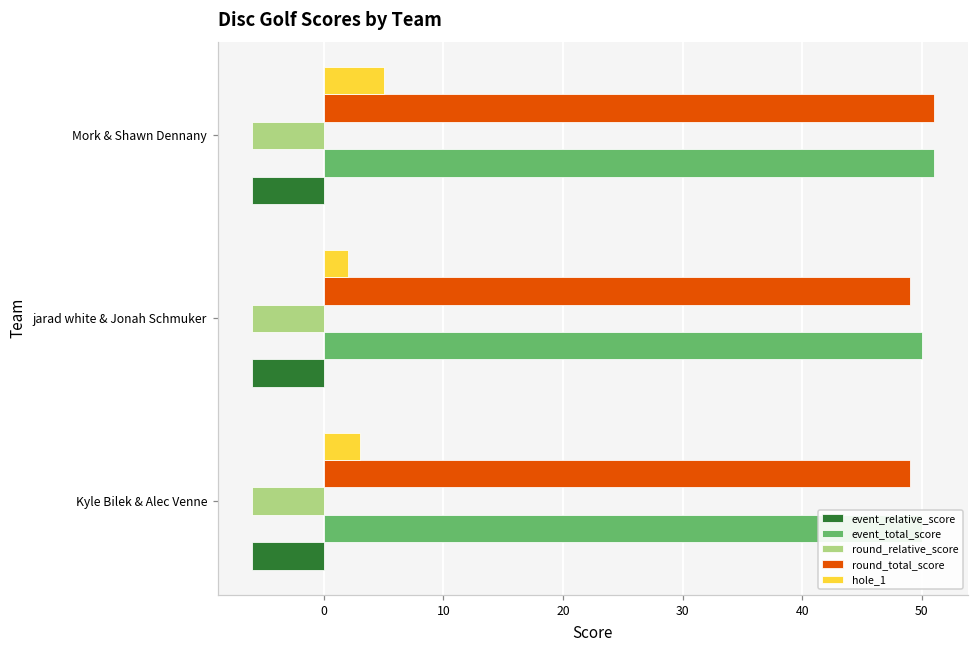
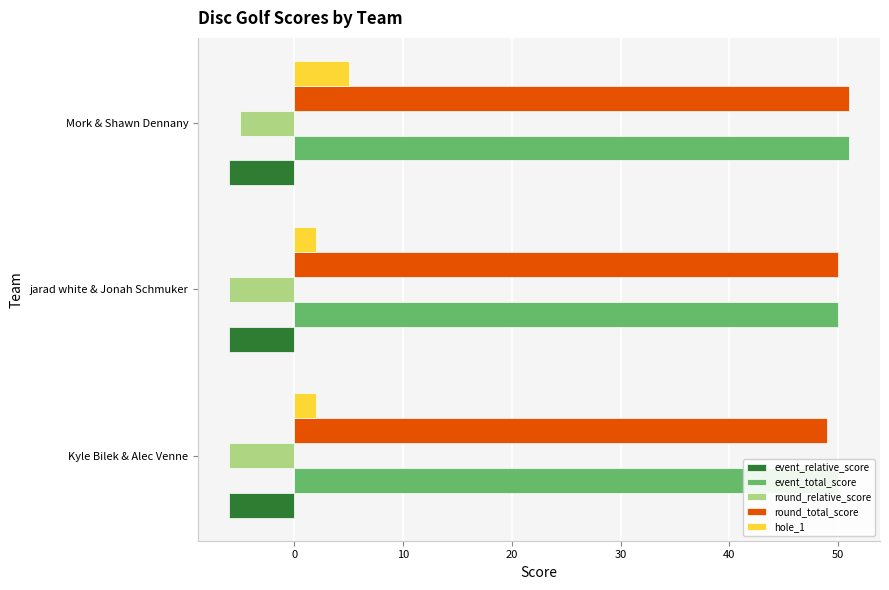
round_relative_score, Mork & Shawn Dennany: -6 -> -5
round_total_score, jarad white & Jonah Schmuker: 49 -> 50
hole_1, Kyle Bilek & Alec Venne: 3 -> 2
